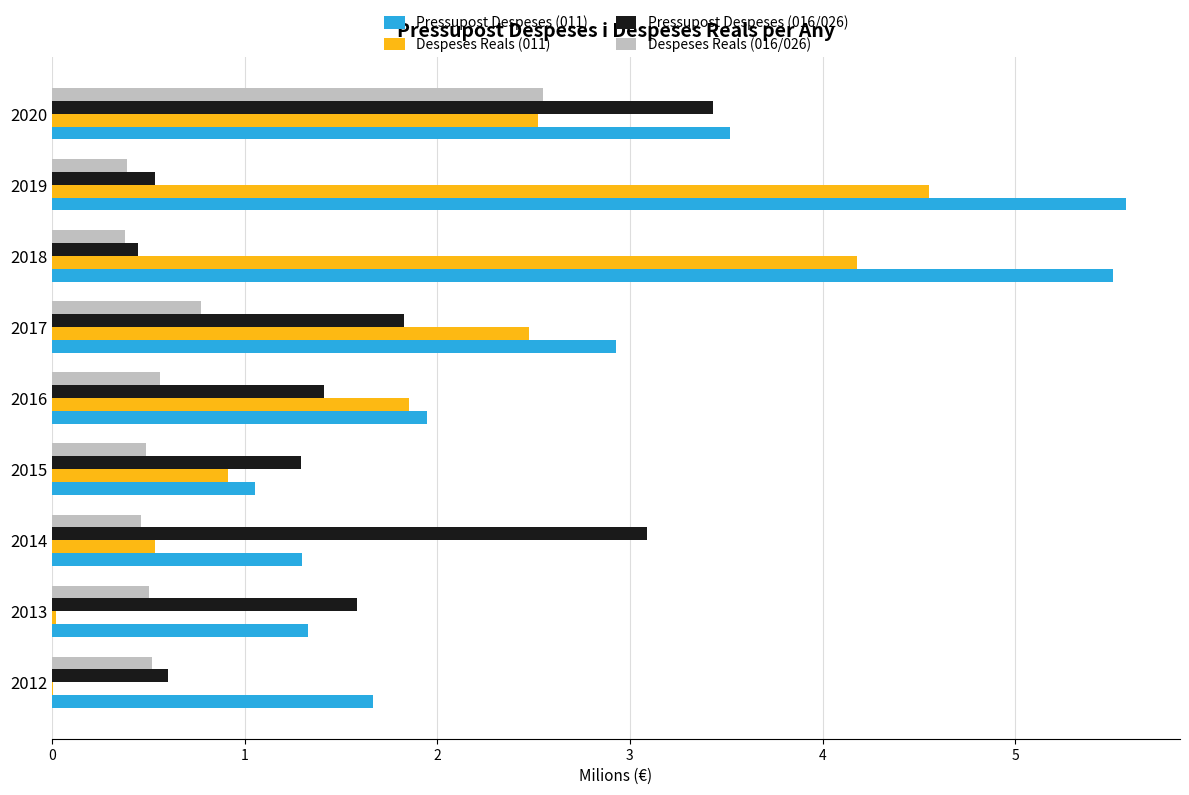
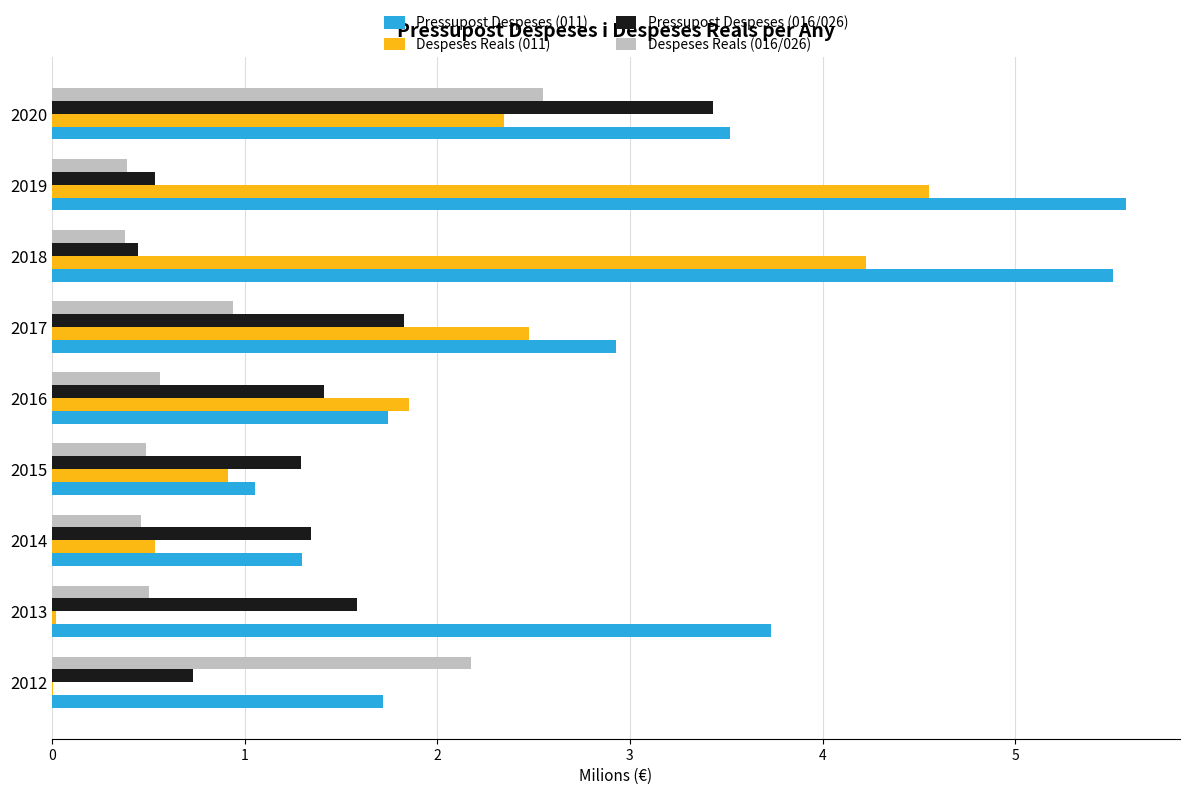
Despeses Reals (011), 2020: 2.53 -> 2.34
Despeses Reals (011), 2018: 4.18 -> 4.22
Despeses Reals (016/026), 2017: 0.77 -> 0.94
Pressupost Despeses (011), 2016: 1.95 -> 1.74
Pressupost Despeses (016/026), 2014: 3.09 -> 1.35
Pressupost Despeses (011), 2013: 1.33 -> 3.73
Despeses Reals (016/026), 2012: 0.52 -> 2.18
Pressupost Despeses (016/026), 2012: 0.60 -> 0.73
Pressupost Despeses (011), 2012: 1.66 -> 1.72
